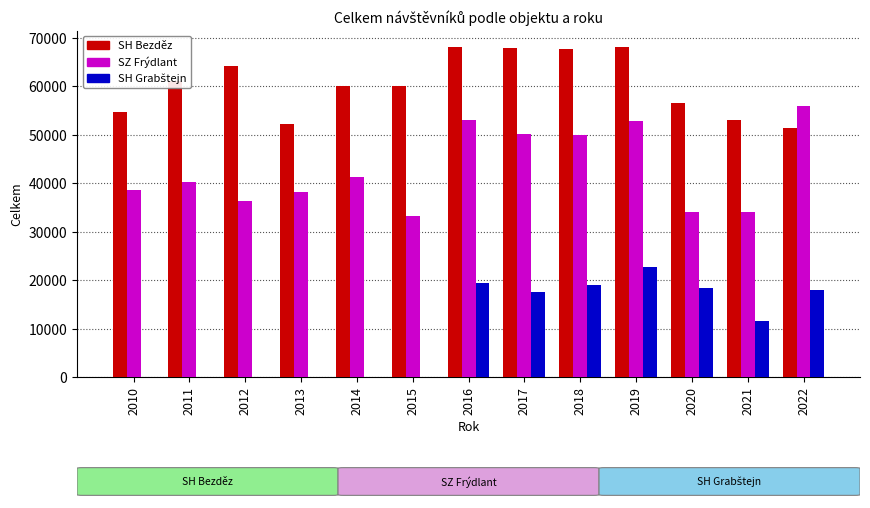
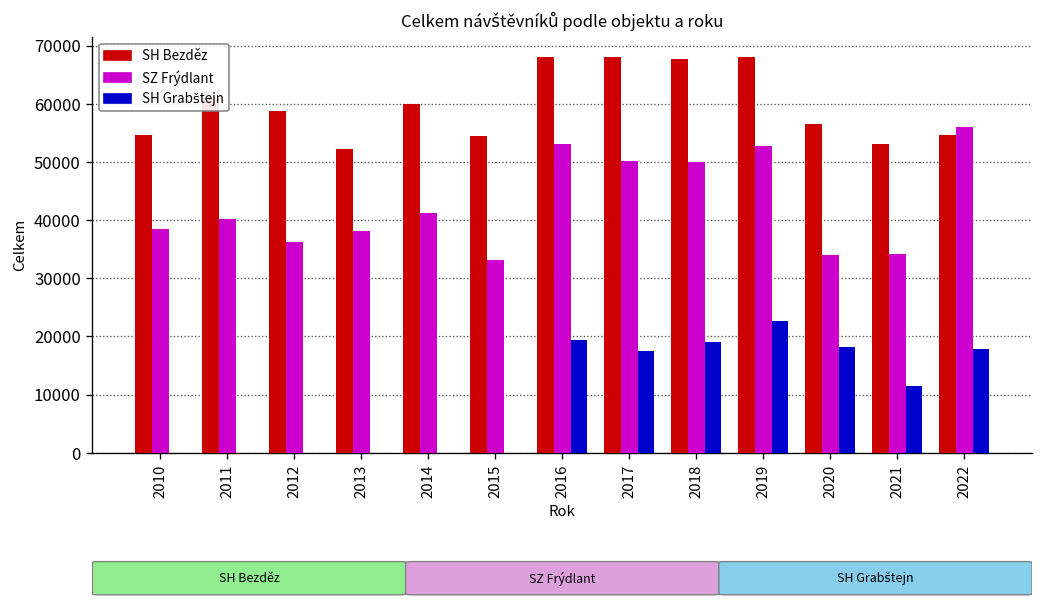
SH Bezděz, 2012: 64000 -> 59000
SH Bezděz, 2015: 60000 -> 54000
SH Bezděz, 2022: 51000 -> 55000
